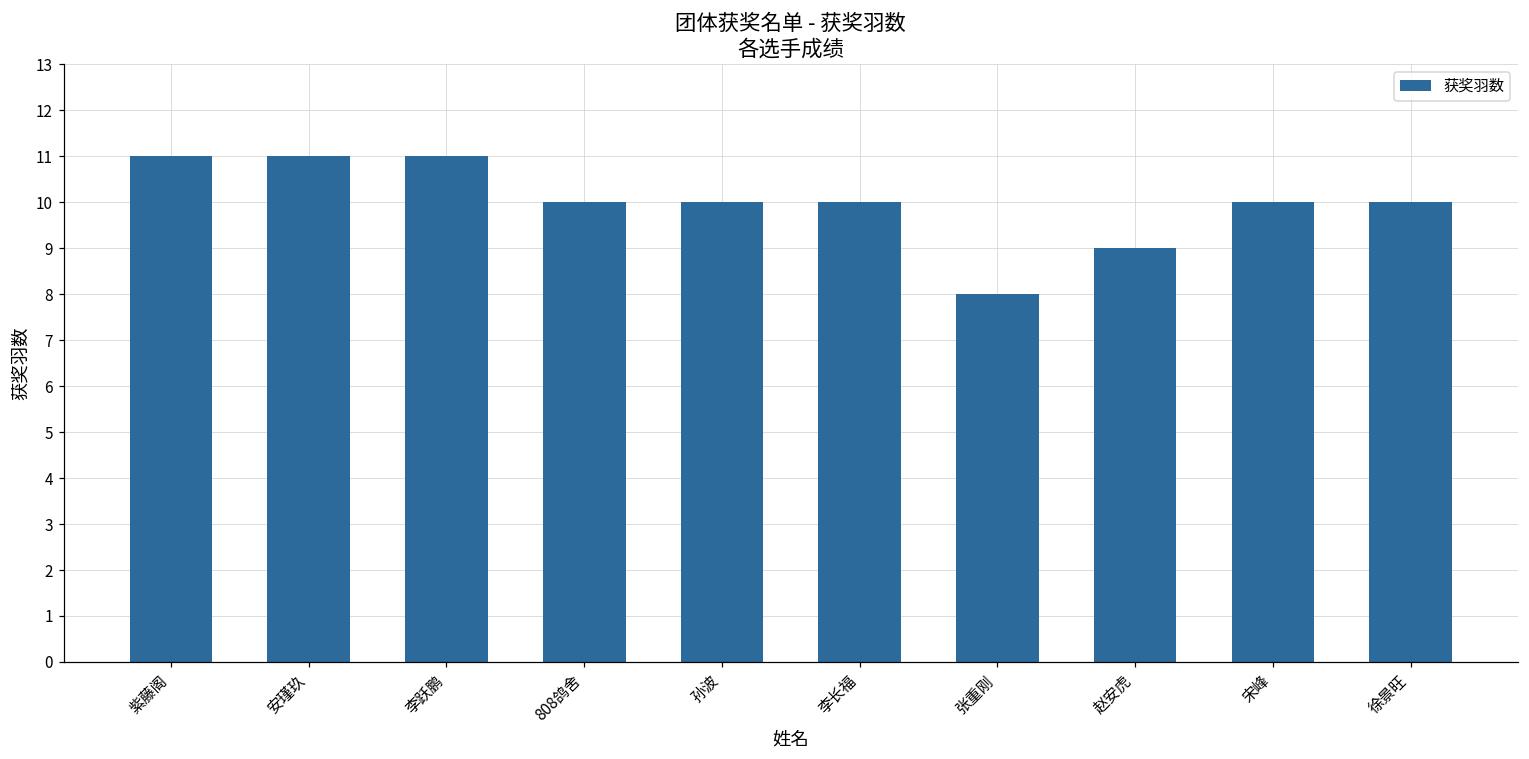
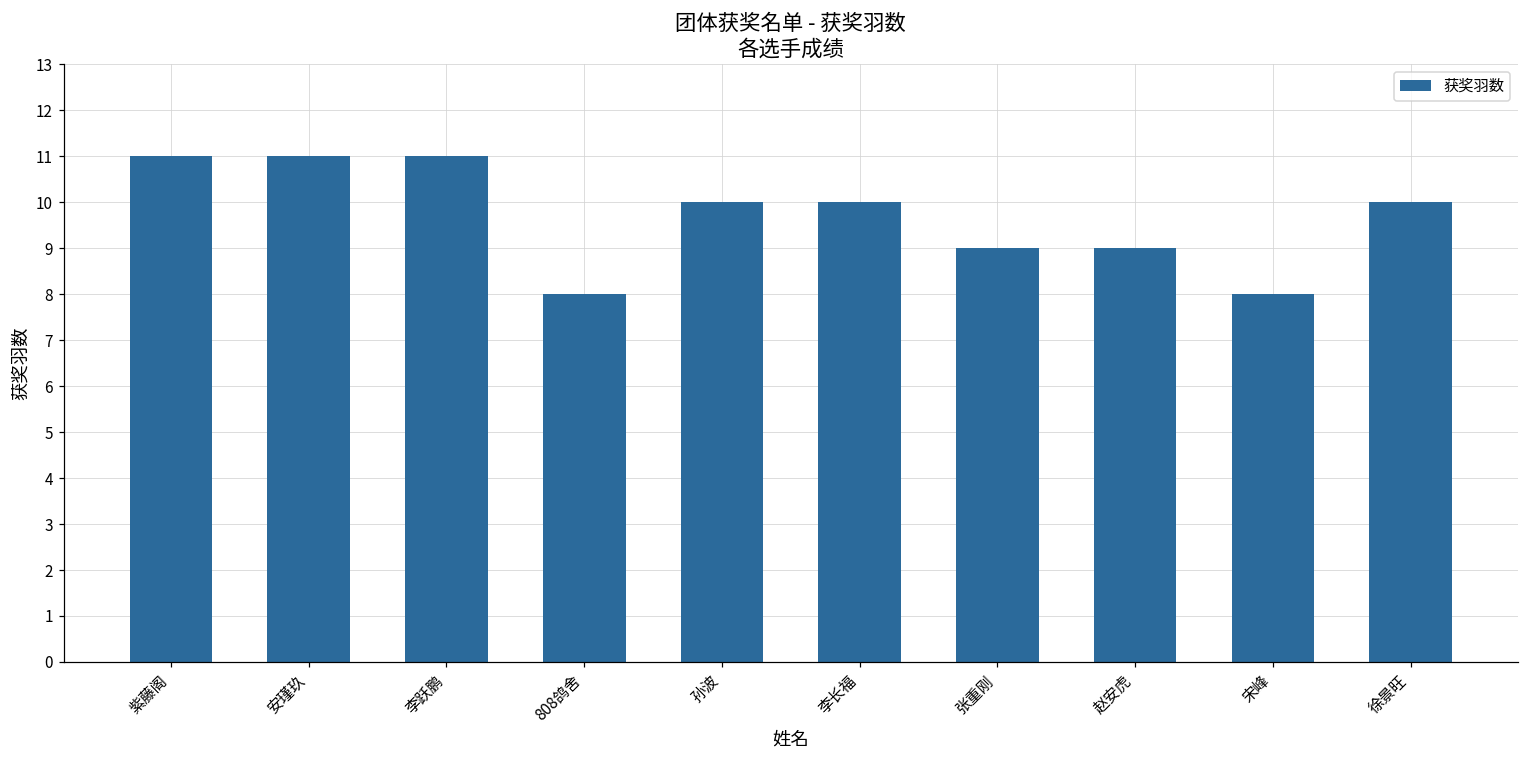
808鸽舍: 10 -> 8
张重刚: 8 -> 9
宋峰: 10 -> 8
